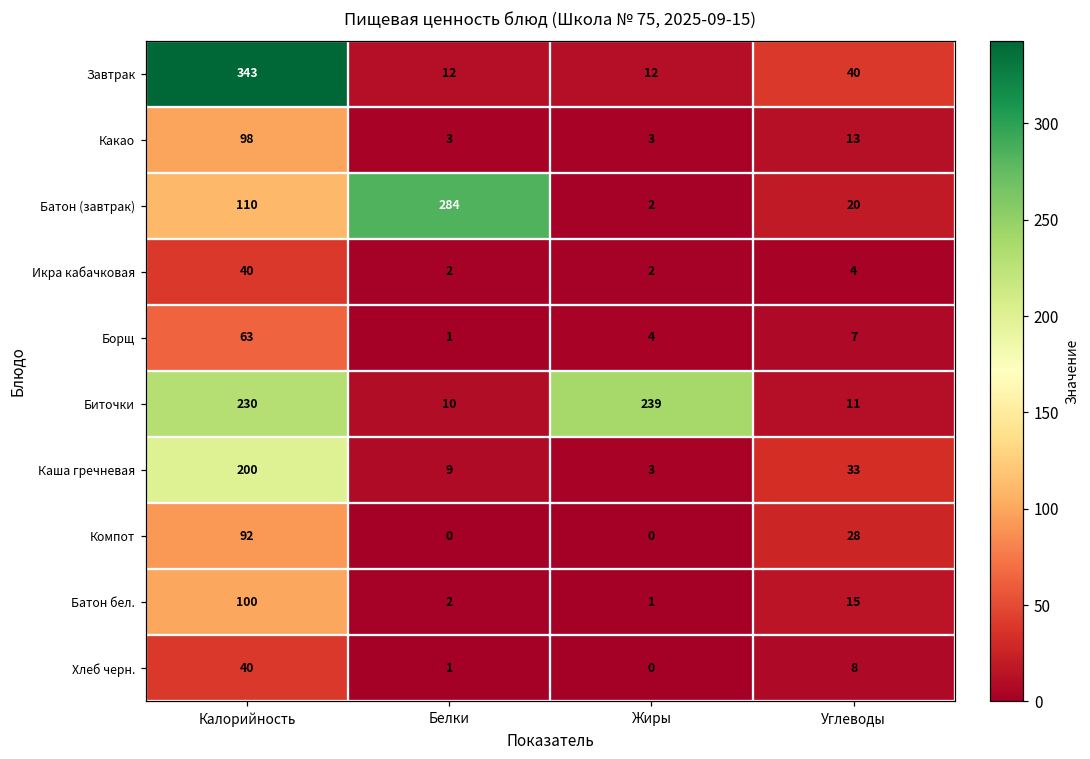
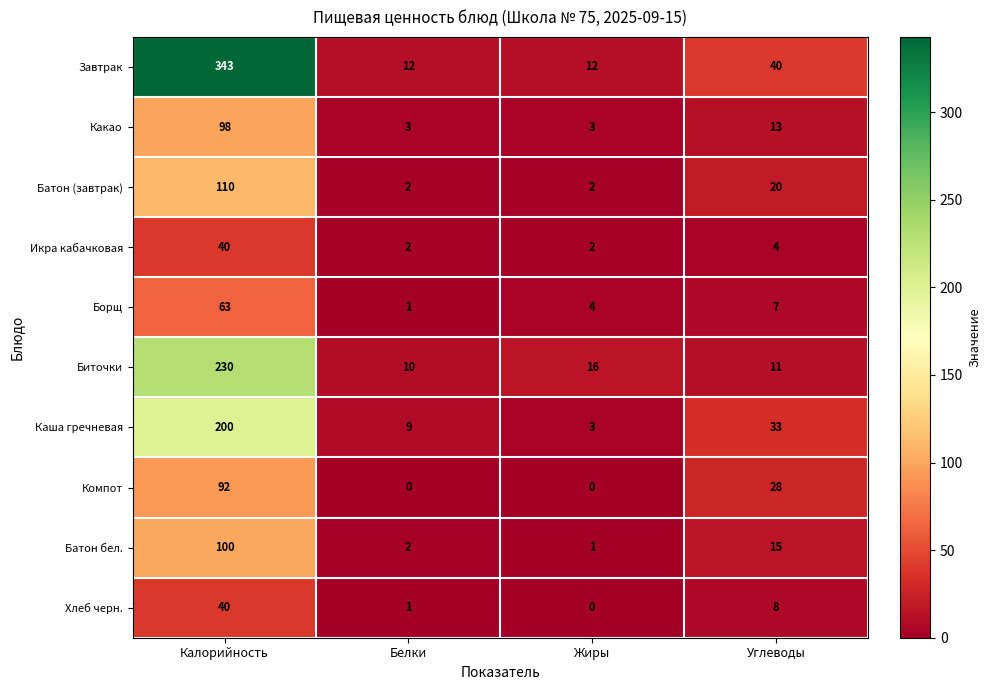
Батон (завтрак), Белки: 284 -> 2
Биточки, Жиры: 239 -> 16
